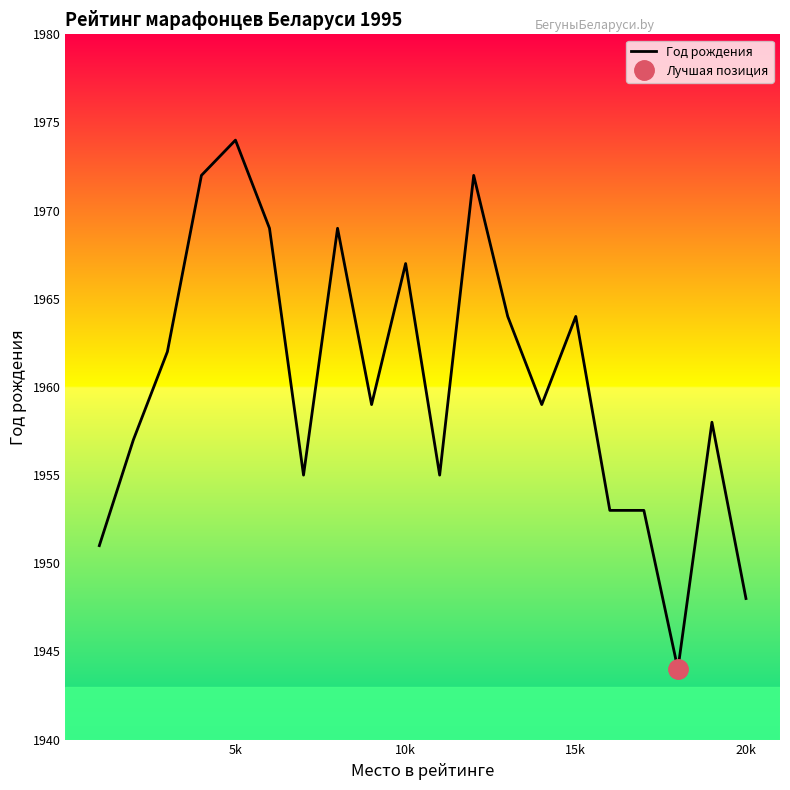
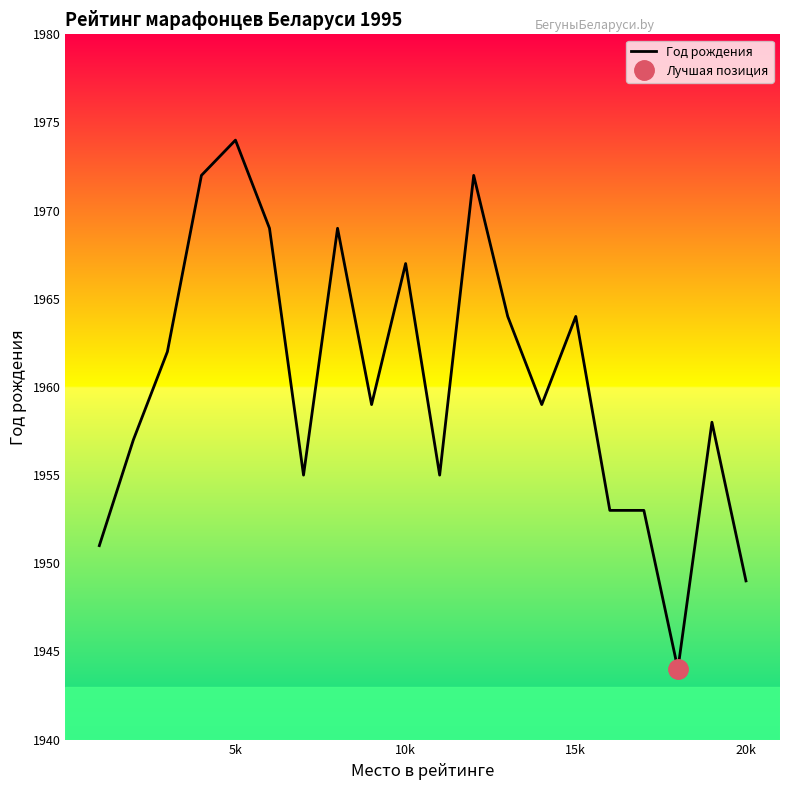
Год рождения, 20k: 1948 -> 1949
